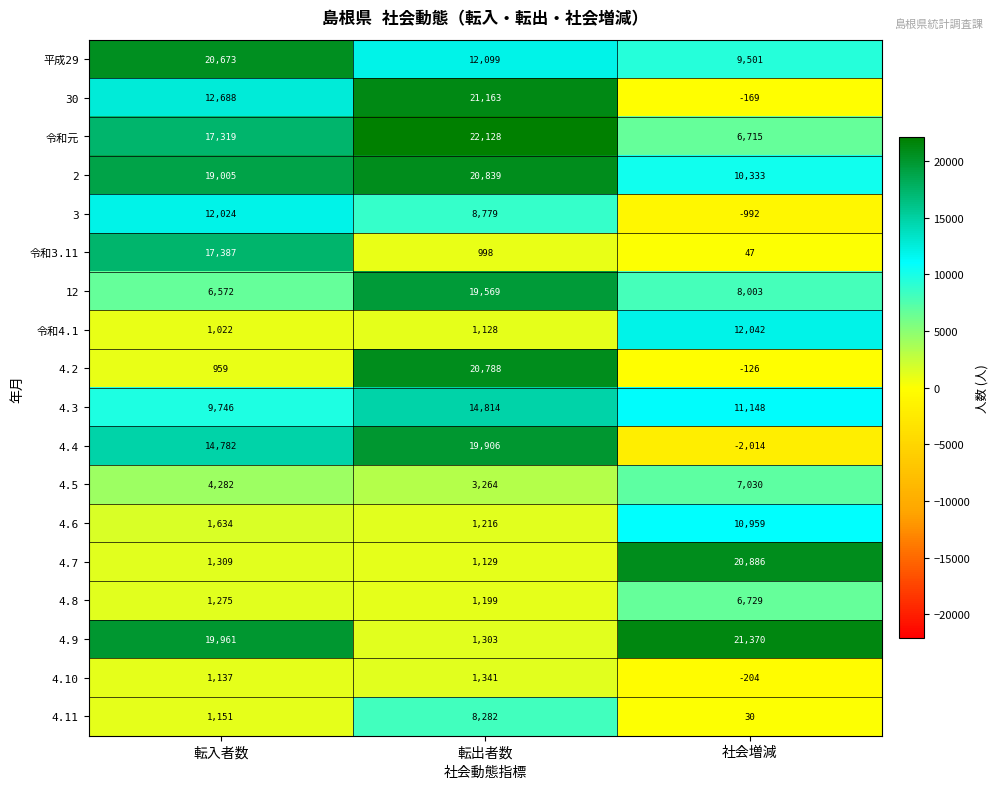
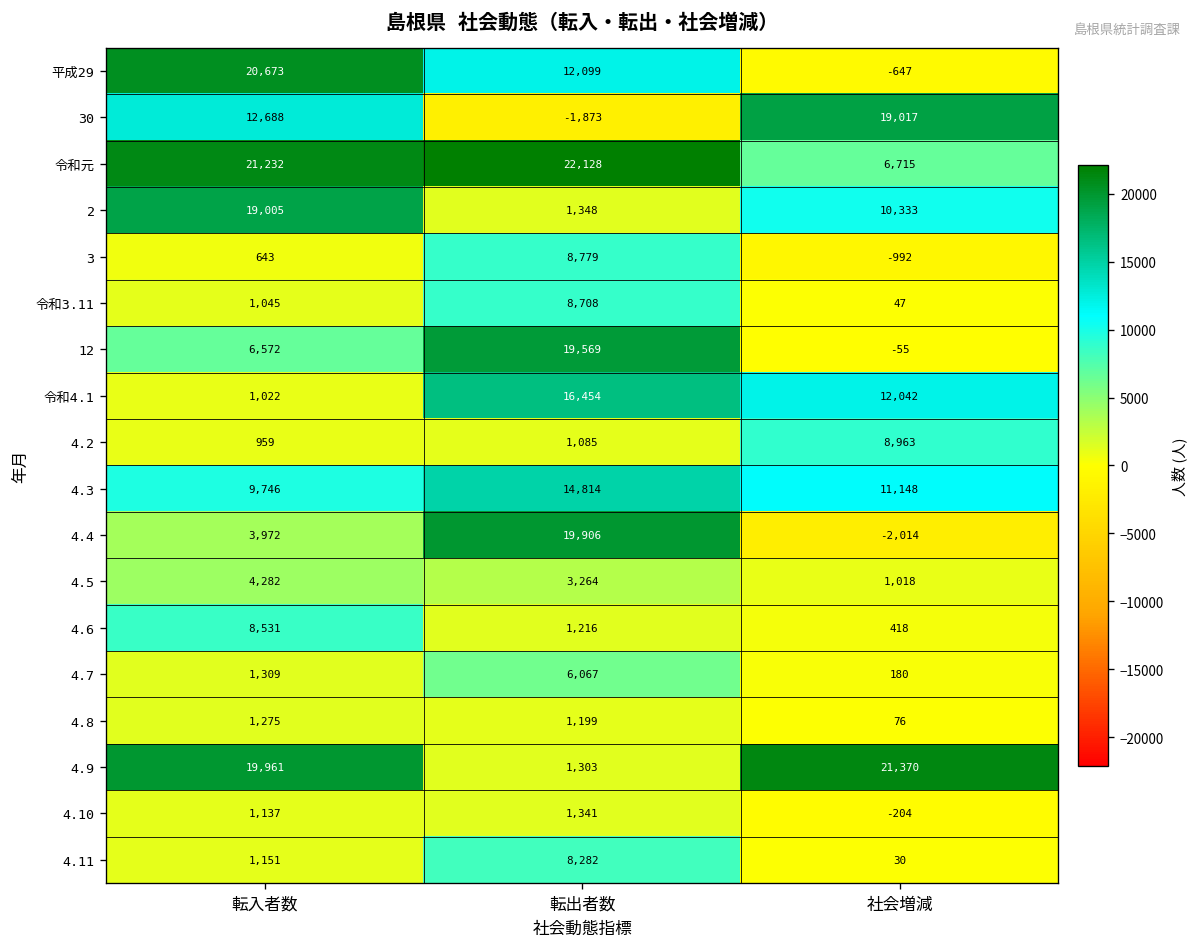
平成29, 社会増減: 9,501 -> -647
30, 転出者数: 21,163 -> -1,873
30, 社会増減: -169 -> 19,017
令和元, 転入者数: 17,319 -> 21,232
2, 転出者数: 20,839 -> 1,348
3, 転入者数: 12,024 -> 643
令和3.11, 転入者数: 17,387 -> 1,045
令和3.11, 転出者数: 998 -> 8,708
12, 社会増減: 8,003 -> -55
令和4.1, 転出者数: 1,128 -> 16,454
4.2, 転出者数: 20,788 -> 1,085
4.2, 社会増減: -126 -> 8,963
4.4, 転入者数: 14,782 -> 3,972
4.5, 社会増減: 7,030 -> 1,018
4.6, 転入者数: 1,634 -> 8,531
4.6, 社会増減: 10,959 -> 418
4.7, 転出者数: 1,129 -> 6,067
4.7, 社会増減: 20,886 -> 180
4.8, 社会増減: 6,729 -> 76
